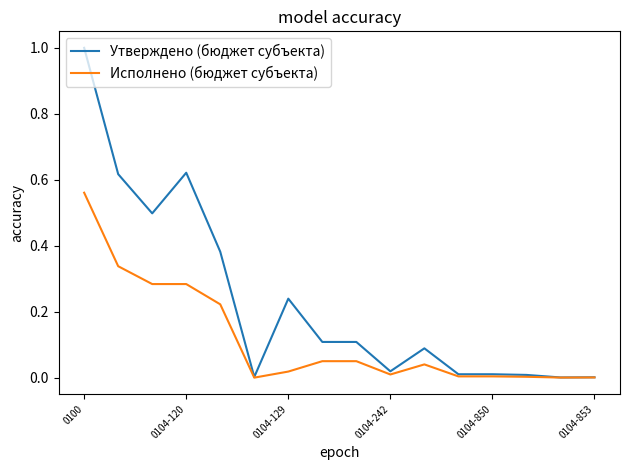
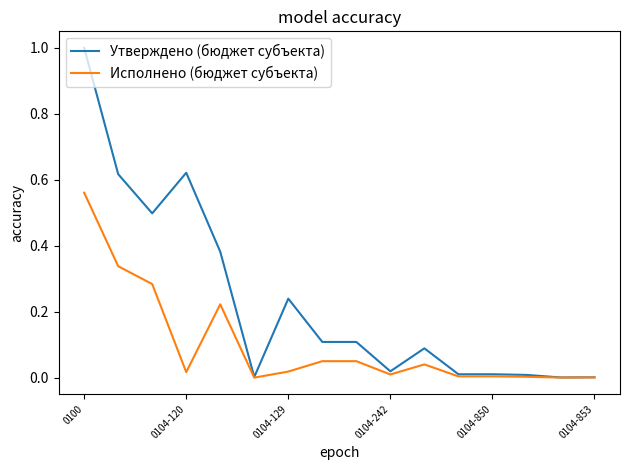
Исполнено (бюджет субъекта), 0104-120: 0.28 -> 0.02
